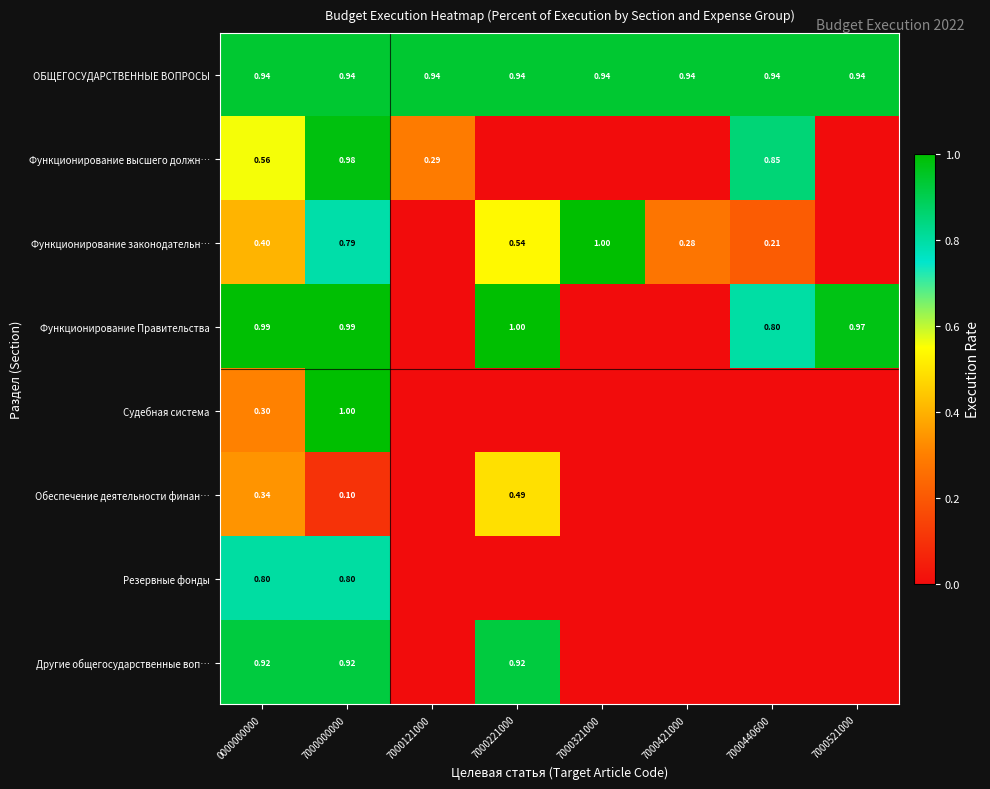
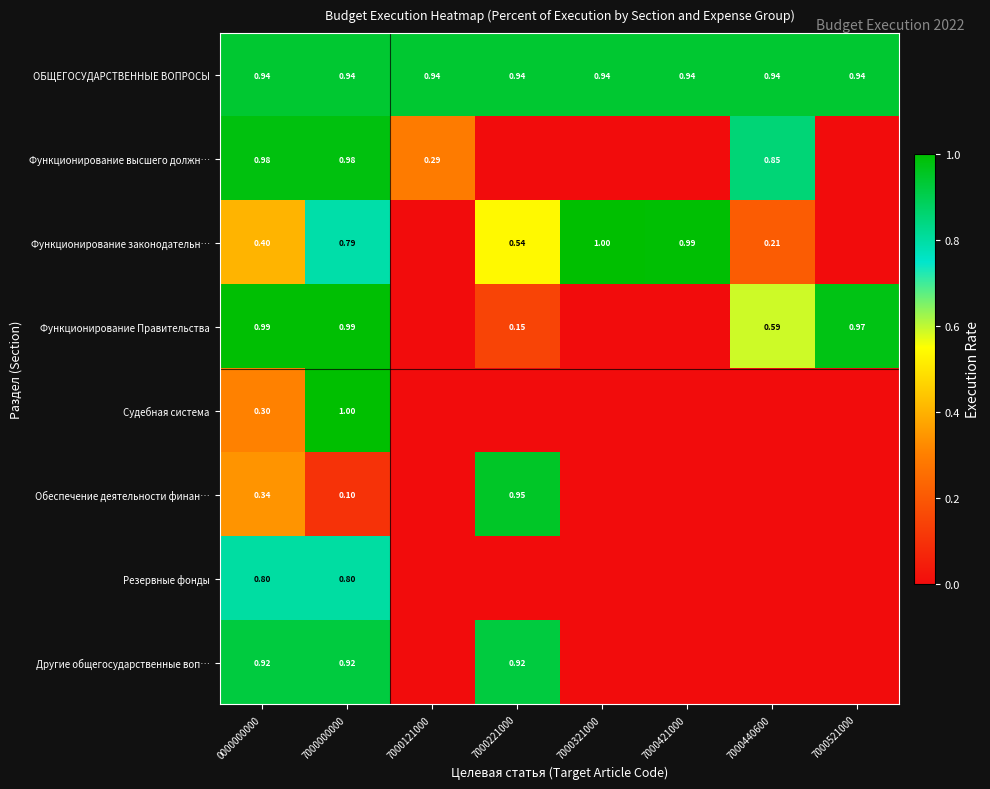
Функционирование высшего должн…, 0000000000: 0.56 -> 0.98
Функционирование законодательн…, 7000421000: 0.28 -> 0.99
Функционирование Правительства, 7000221000: 1.00 -> 0.15
Функционирование Правительства, 7000440600: 0.80 -> 0.59
Обеспечение деятельности финан…, 7000221000: 0.49 -> 0.95
